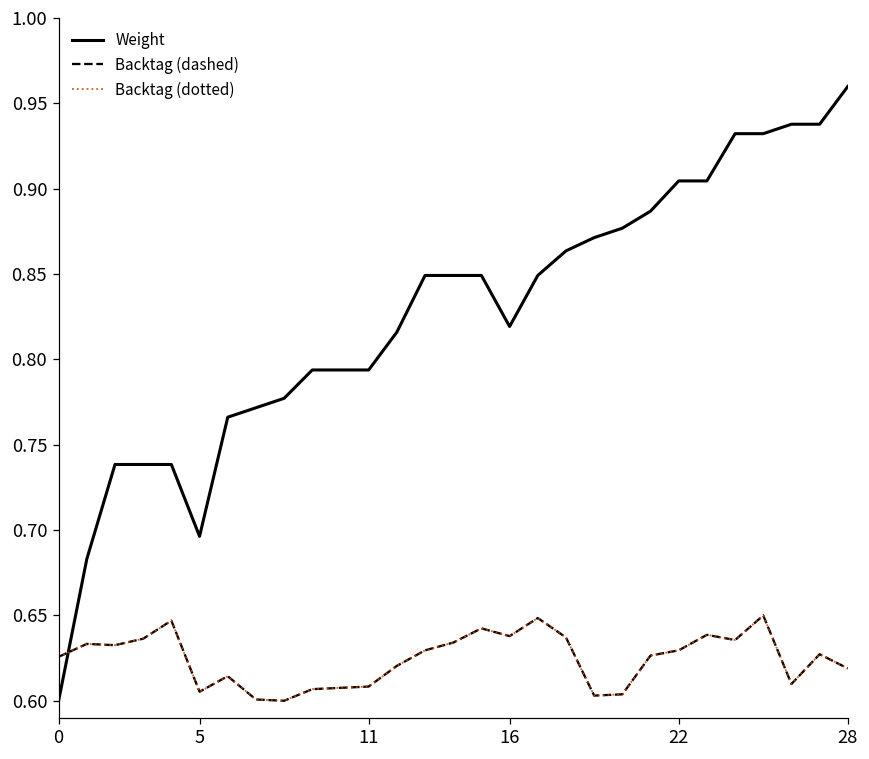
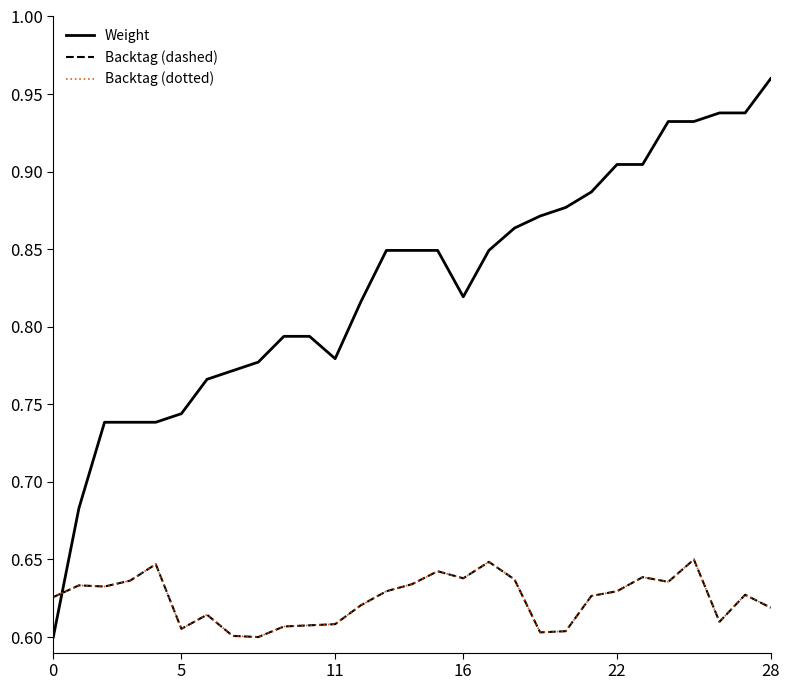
Weight, 5: 0.696 -> 0.744
Weight, 11: 0.794 -> 0.779
